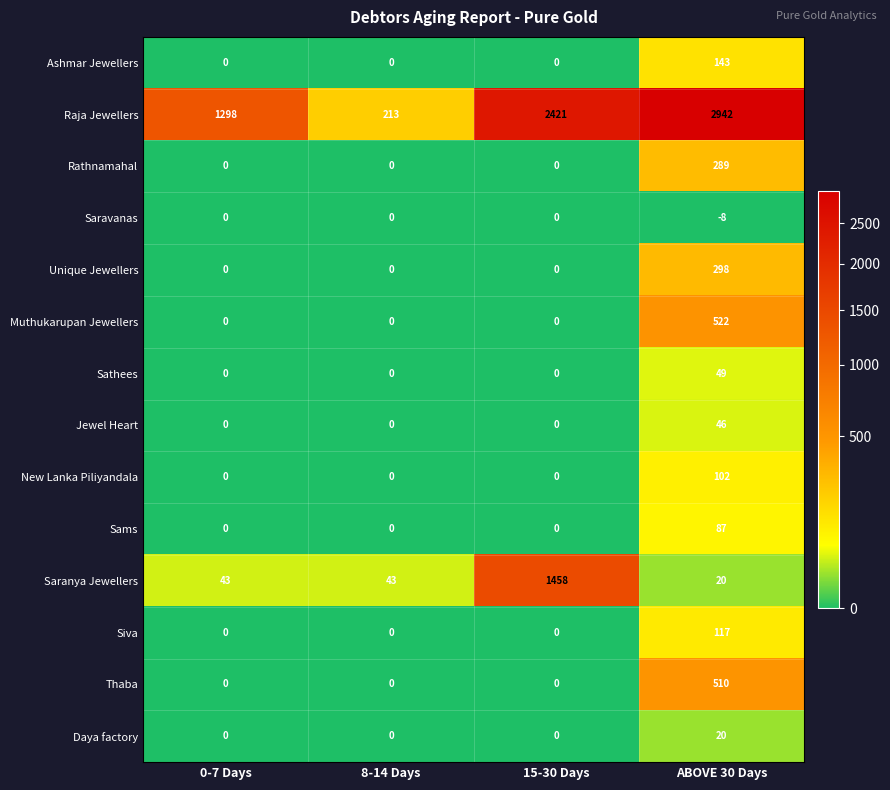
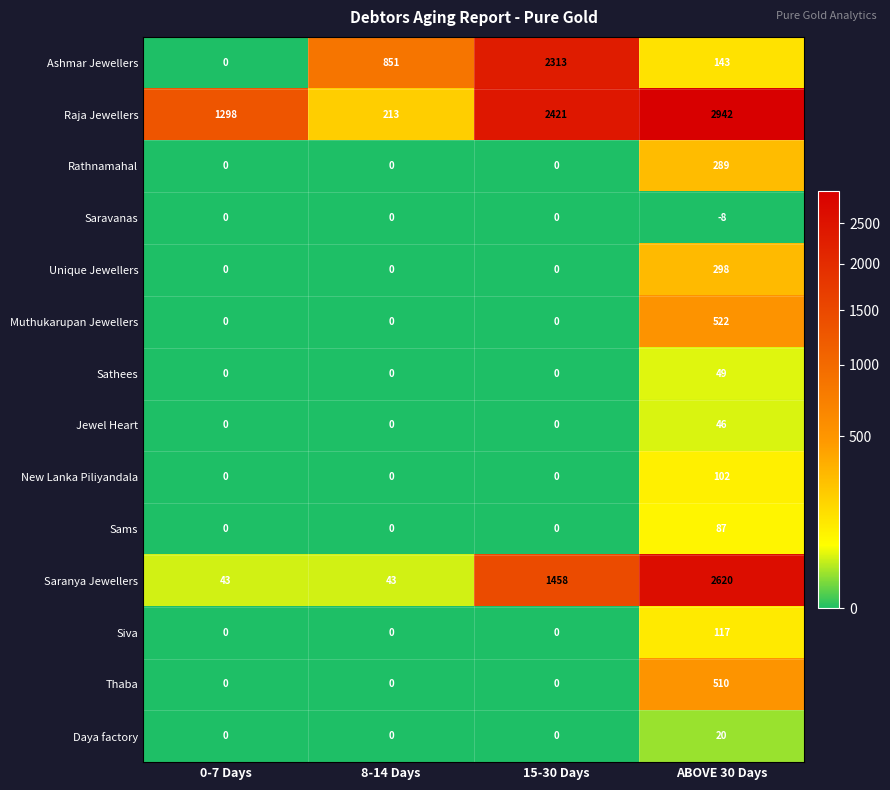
Ashmar Jewellers, 8-14 Days: 0 -> 851
Ashmar Jewellers, 15-30 Days: 0 -> 2313
Saranya Jewellers, ABOVE 30 Days: 20 -> 2620
